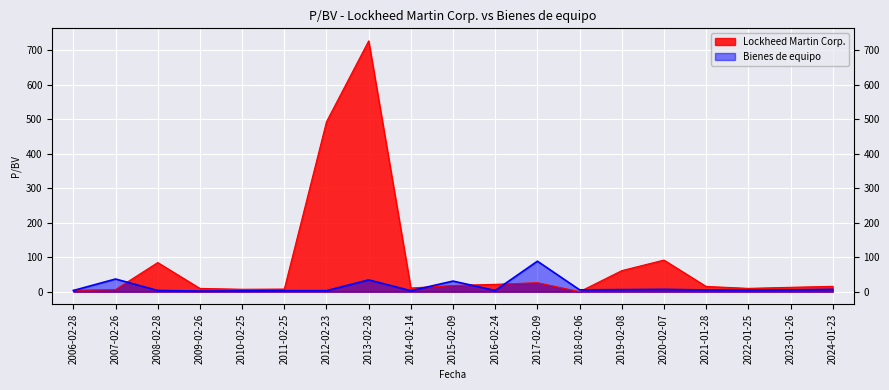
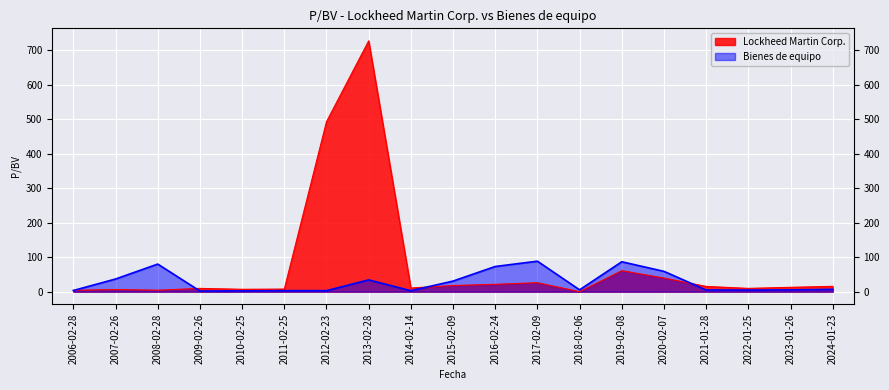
Lockheed Martin Corp., 2008-02-28: 80 -> 0
Bienes de equipo, 2008-02-28: 0 -> 80
Bienes de equipo, 2016-02-24: 0 -> 70
Bienes de equipo, 2019-02-08: 10 -> 90
Lockheed Martin Corp., 2020-02-07: 90 -> 40
Bienes de equipo, 2020-02-07: 10 -> 60
